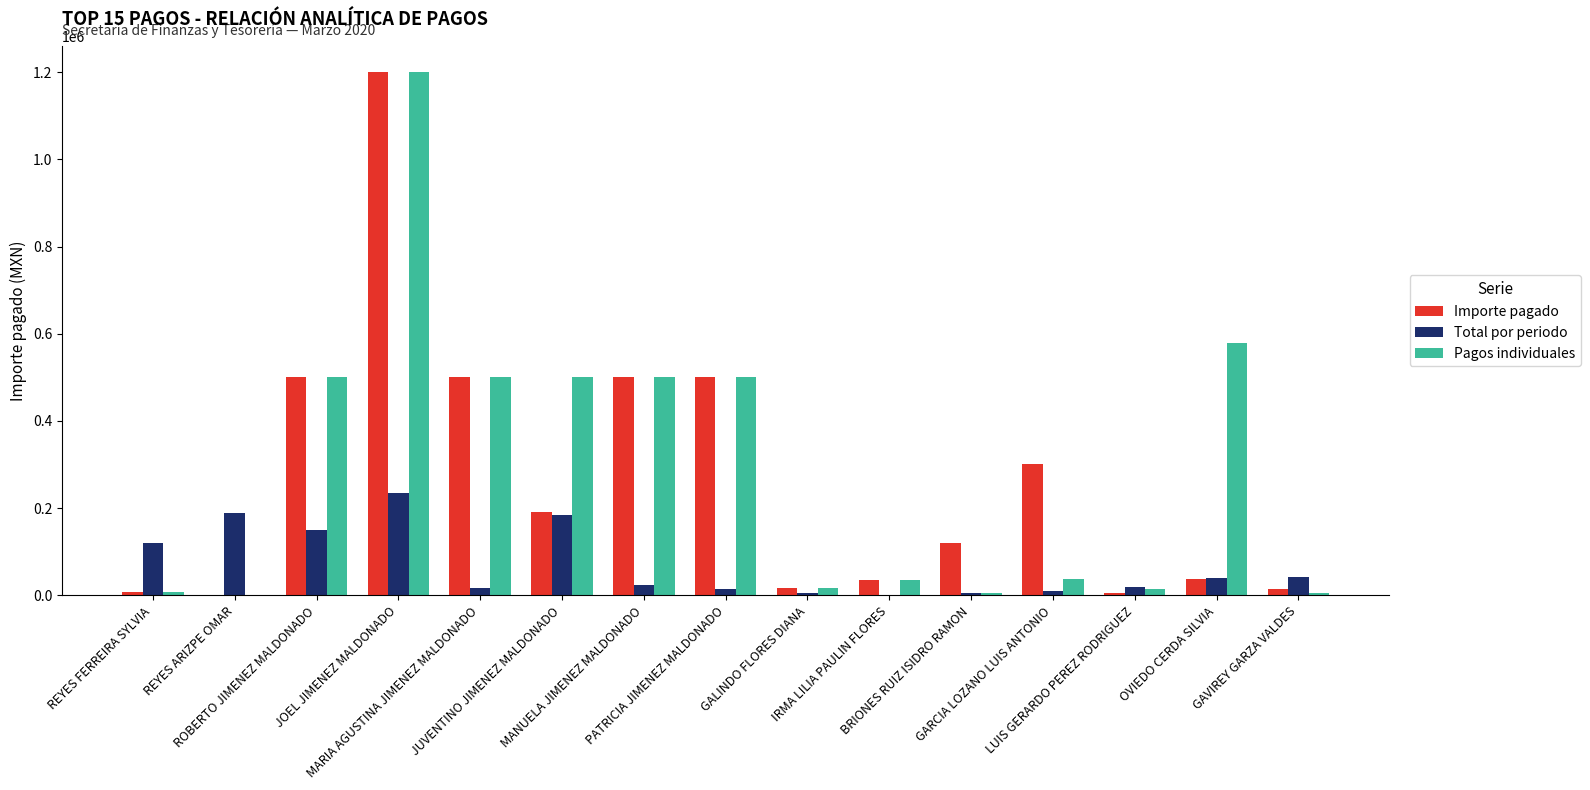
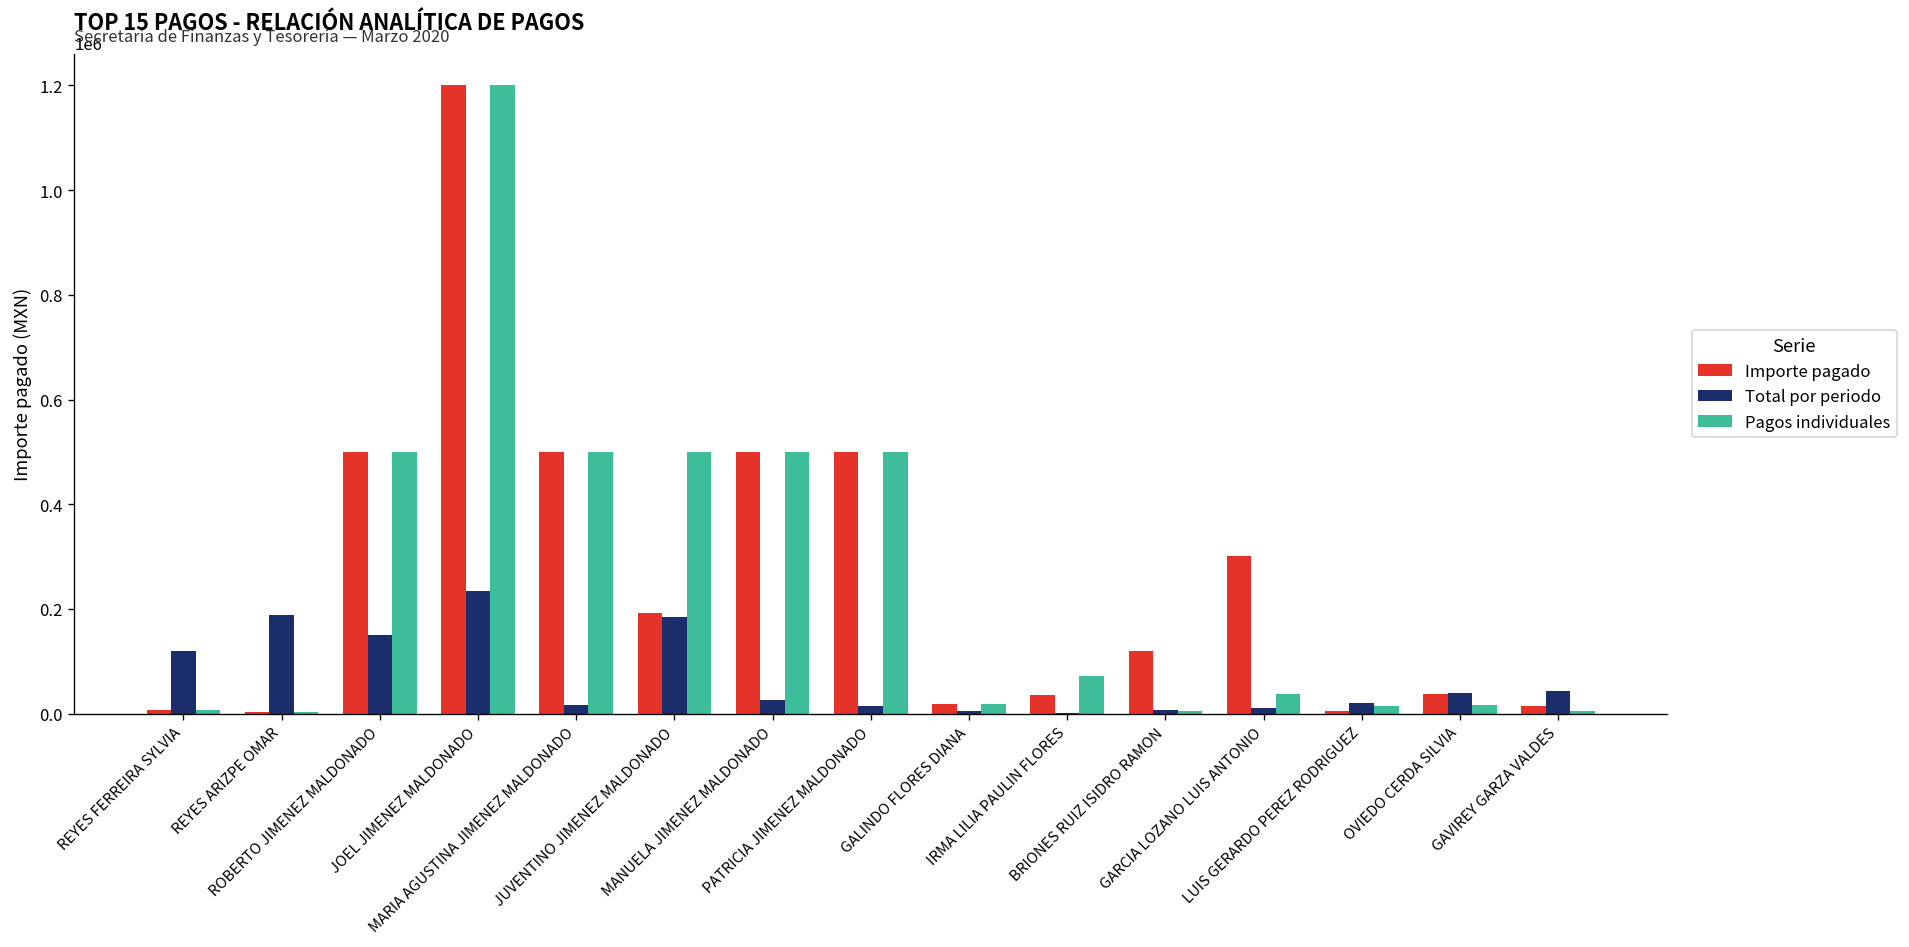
Pagos individuales, IRMA LILIA PAULIN FLORES: 30000 -> 70000
Pagos individuales, OVIEDO CERDA SILVIA: 580000 -> 20000
